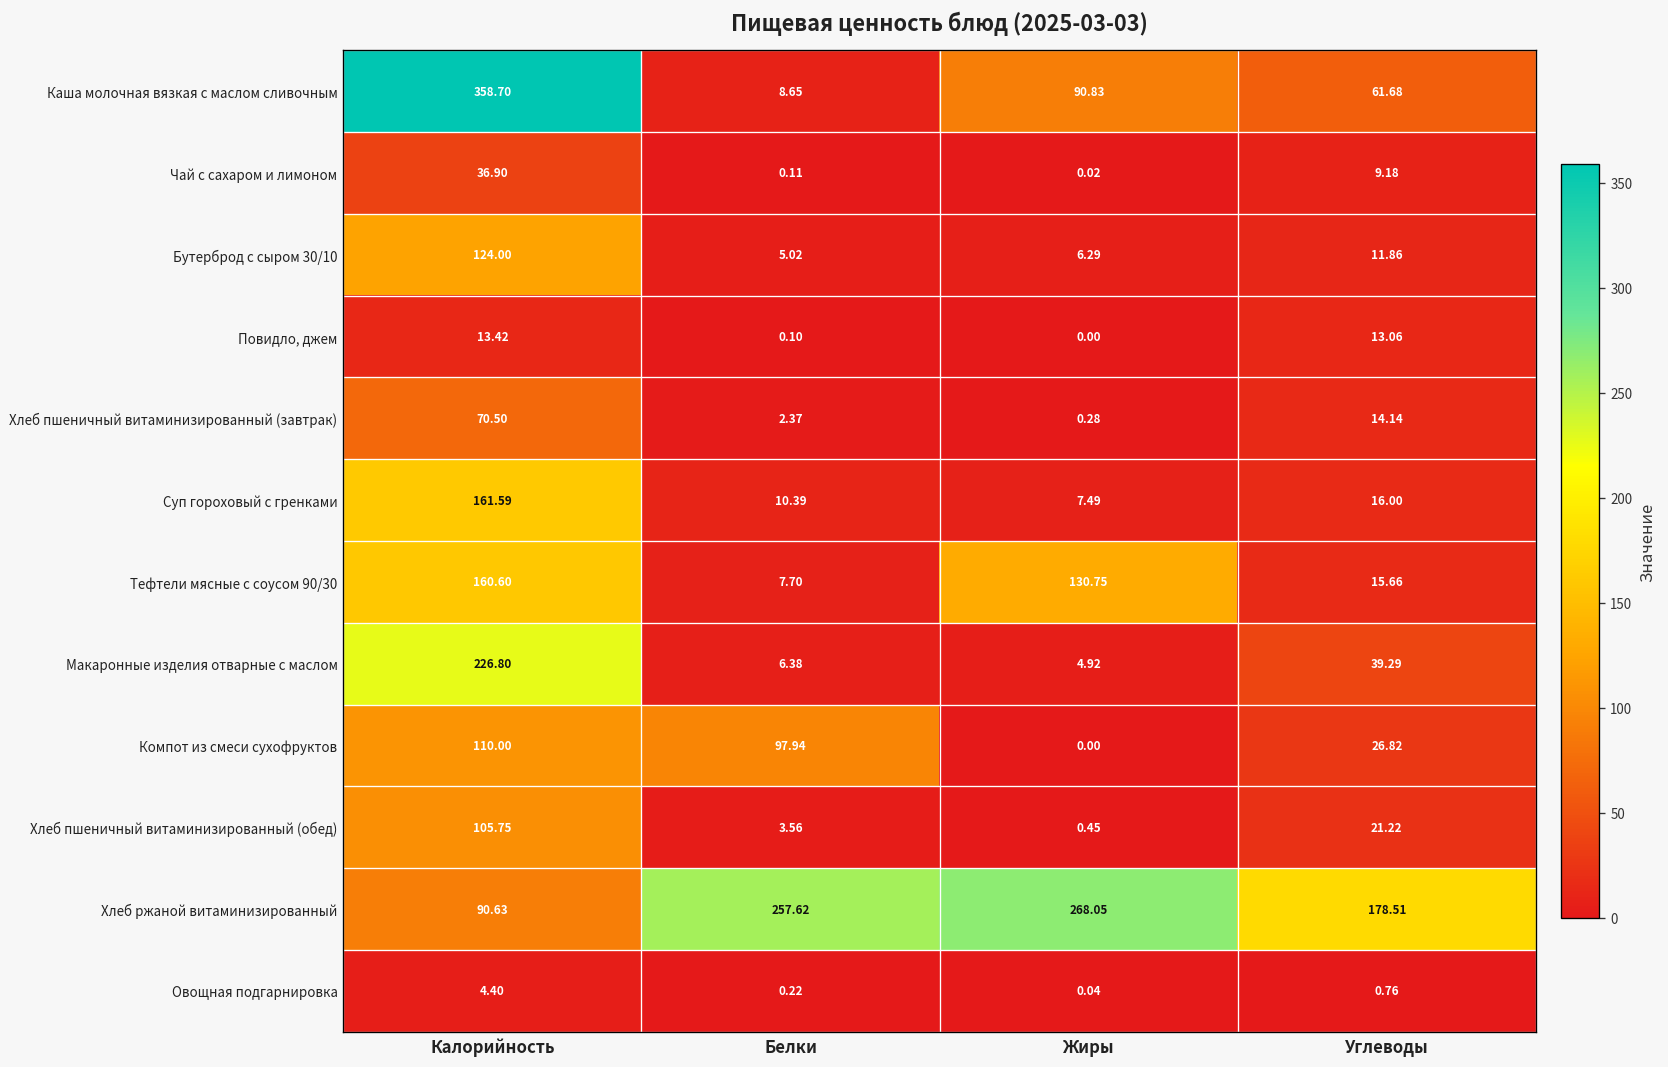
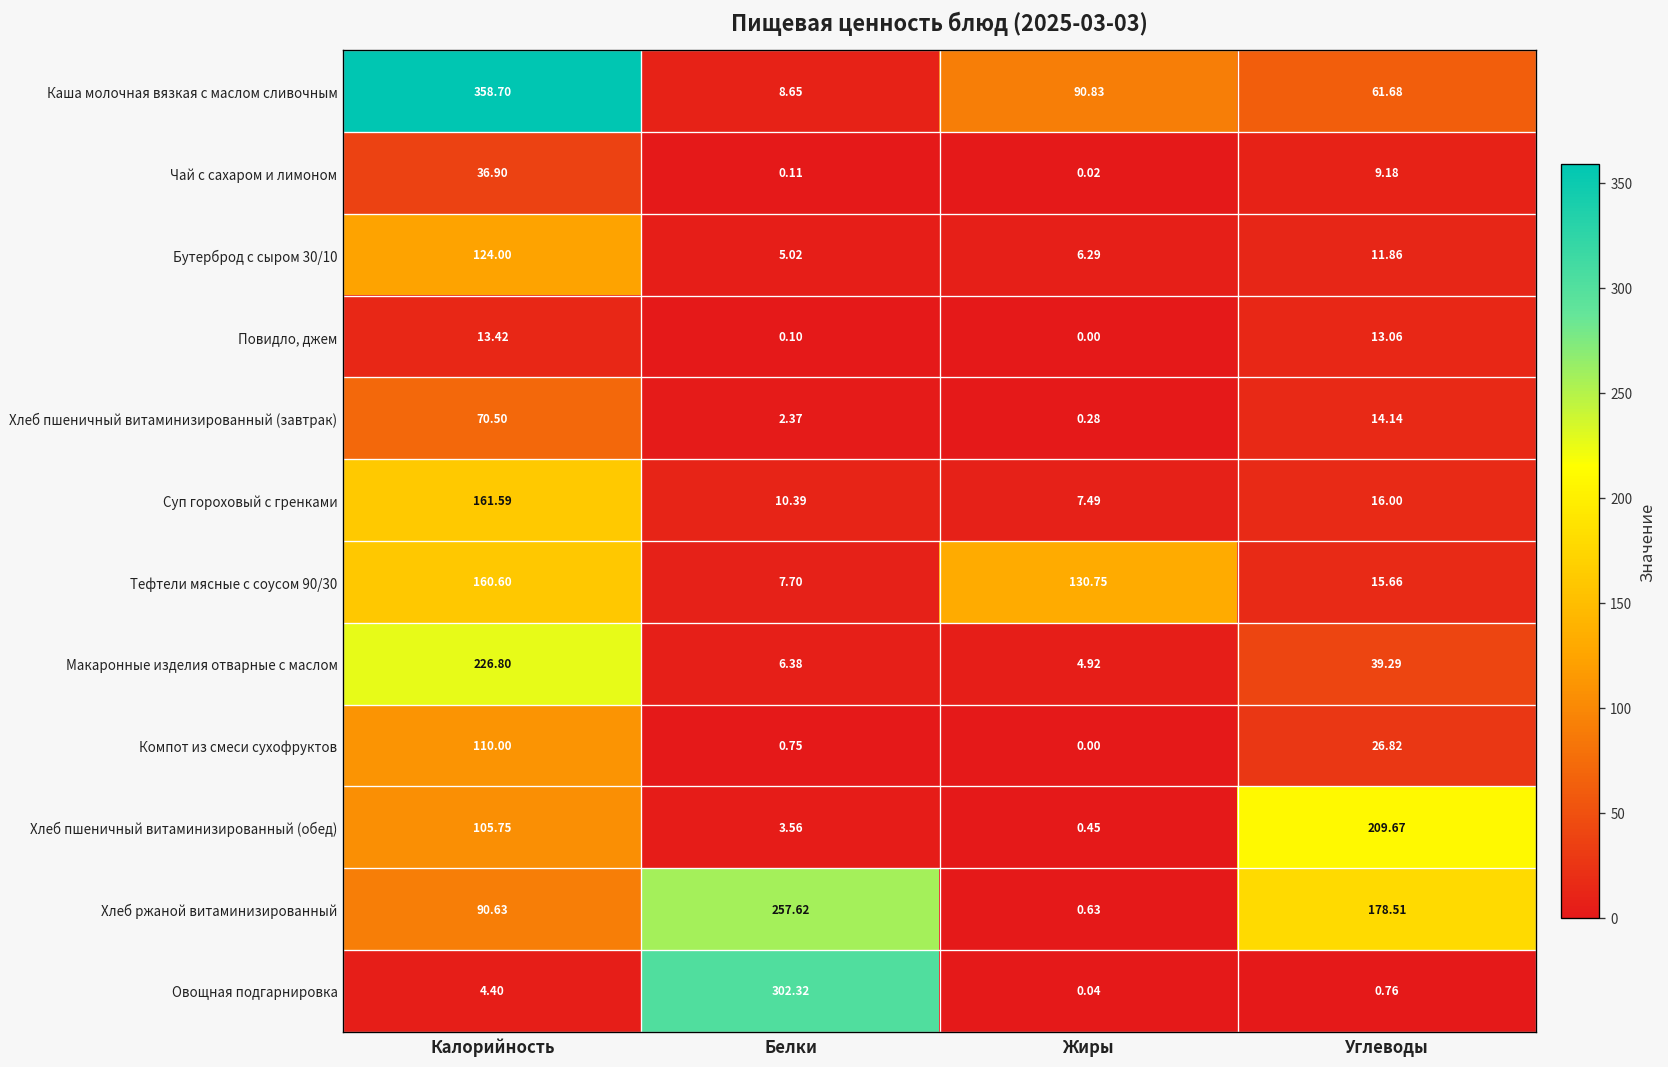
Компот из смеси сухофруктов, Белки: 97.94 -> 0.75
Хлеб пшеничный витаминизированный (обед), Углеводы: 21.22 -> 209.67
Хлеб ржаной витаминизированный, Жиры: 268.05 -> 0.63
Овощная подгарнировка, Белки: 0.22 -> 302.32
